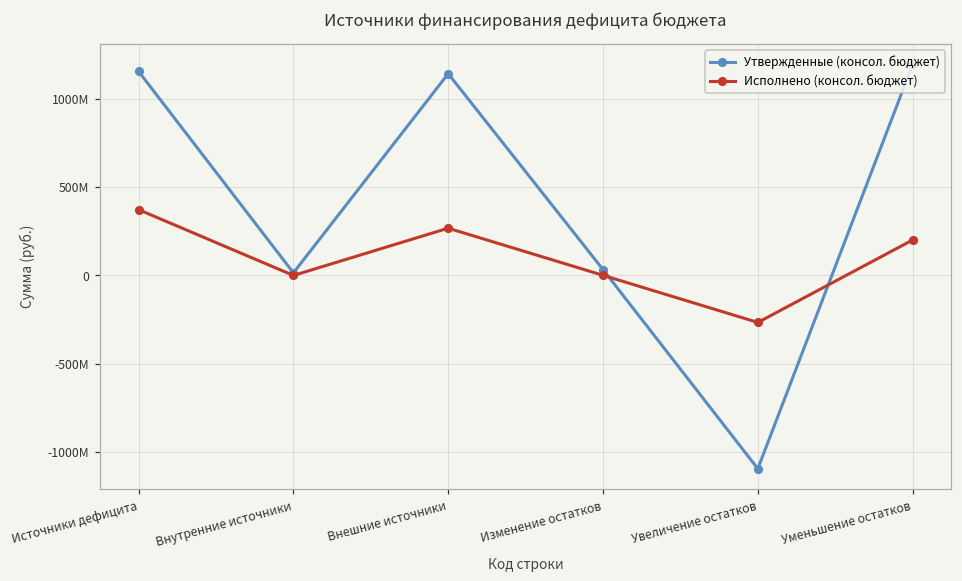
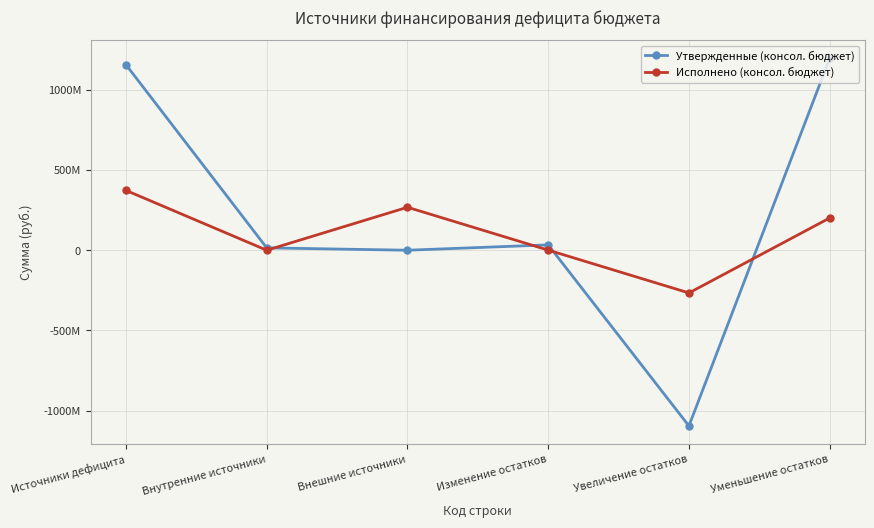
Утвержденные (консол. бюджет), Внешние источники: 1140000000 -> 0
